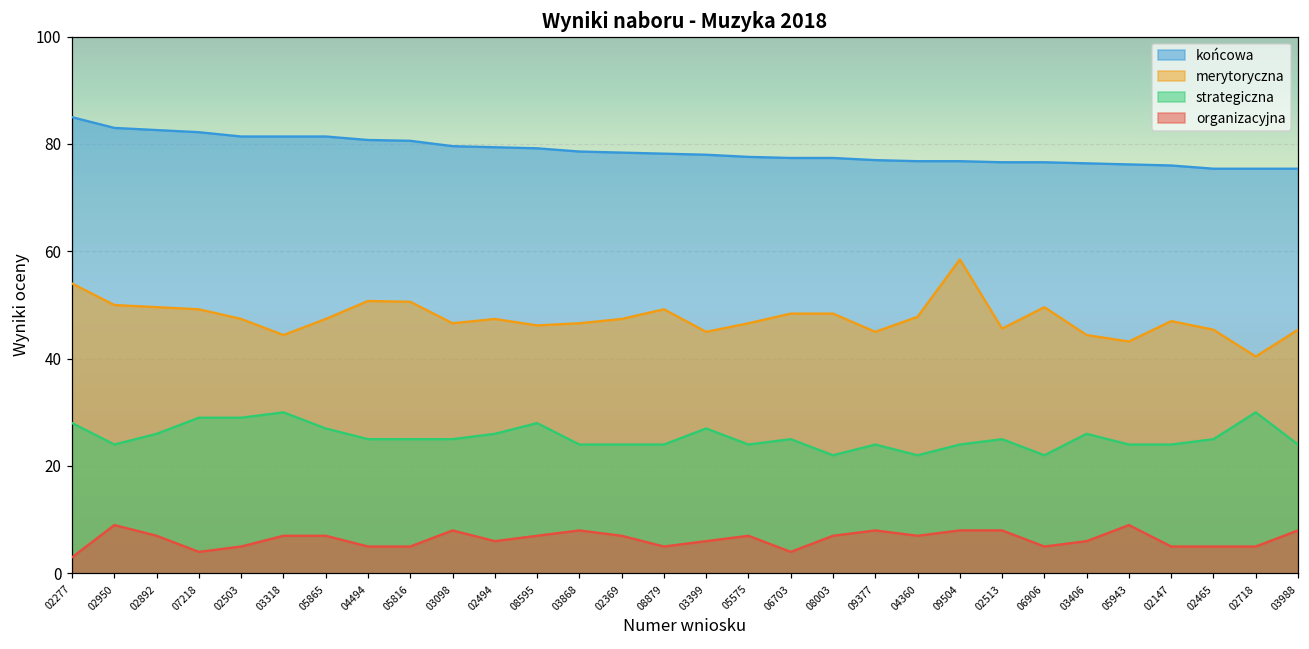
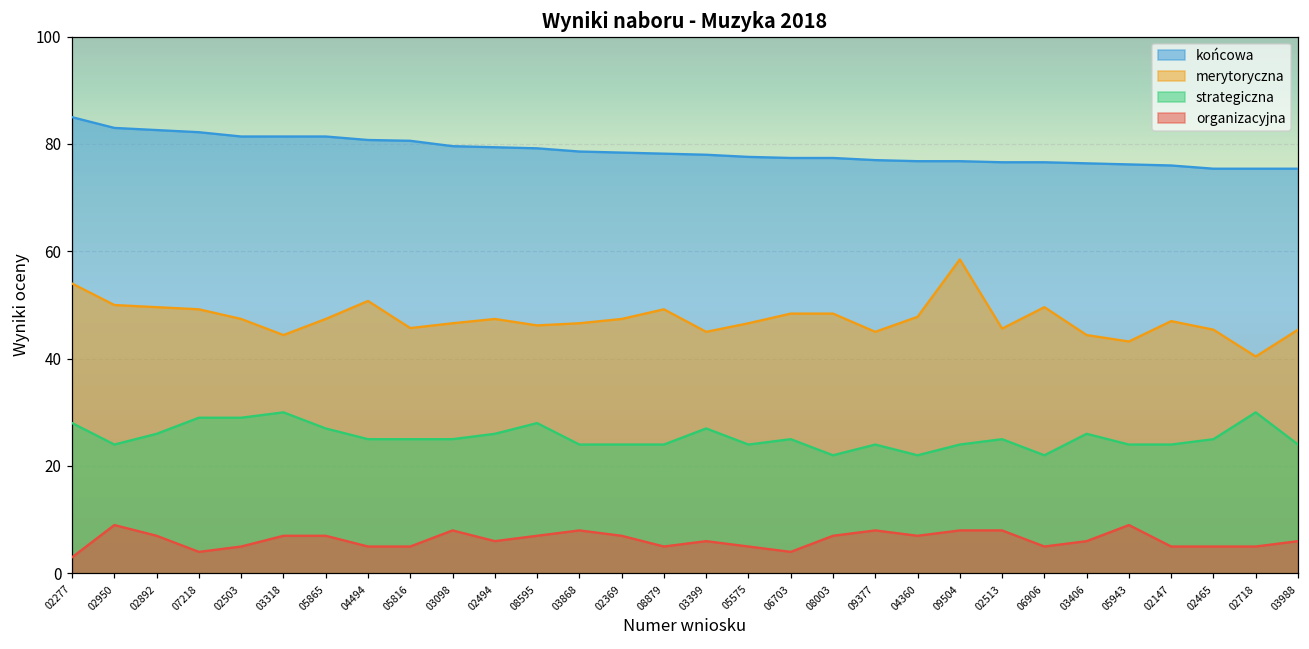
merytoryczna, 05816: 51 -> 46
organizacyjna, 05575: 7 -> 5
organizacyjna, 03988: 8 -> 6
